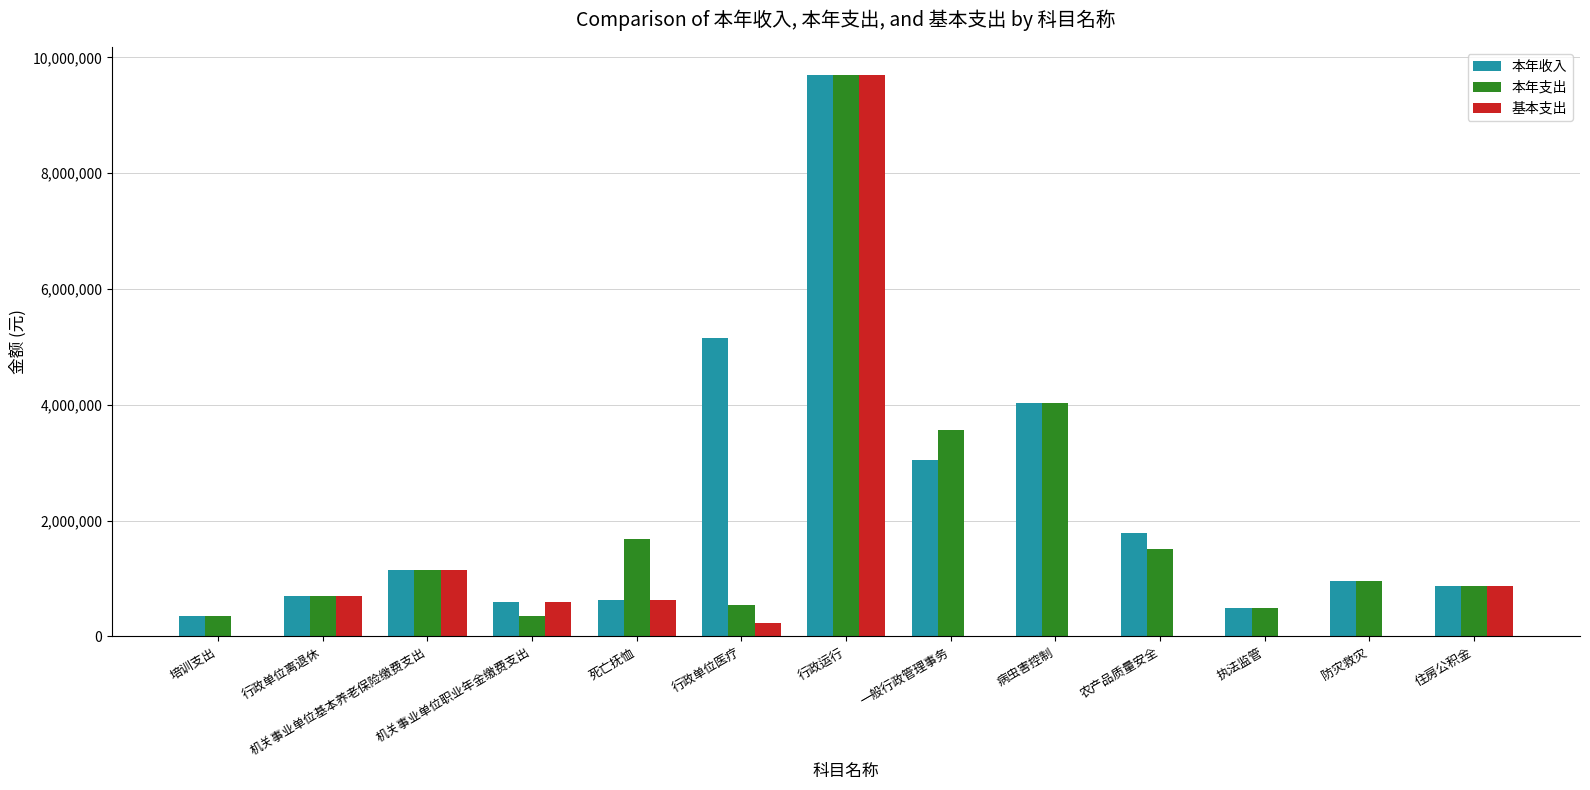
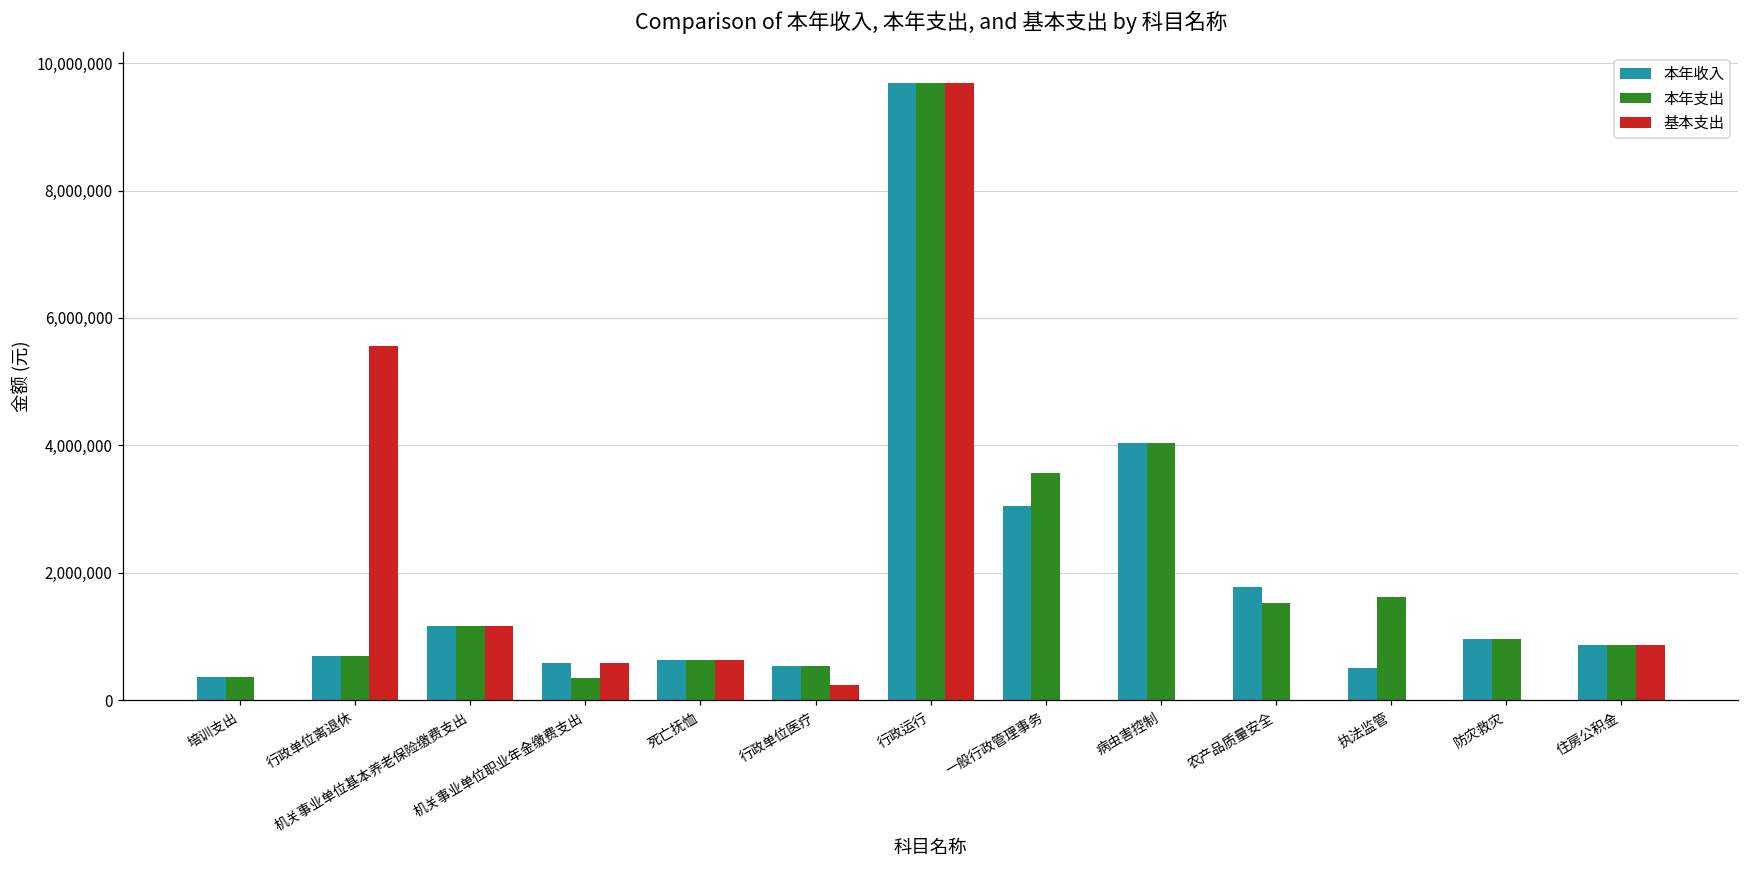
基本支出, 行政单位离退休: 700,000 -> 5,600,000
本年支出, 死亡抚恤: 1,700,000 -> 600,000
本年收入, 行政单位医疗: 5,100,000 -> 500,000
本年支出, 执法监管: 500,000 -> 1,600,000
